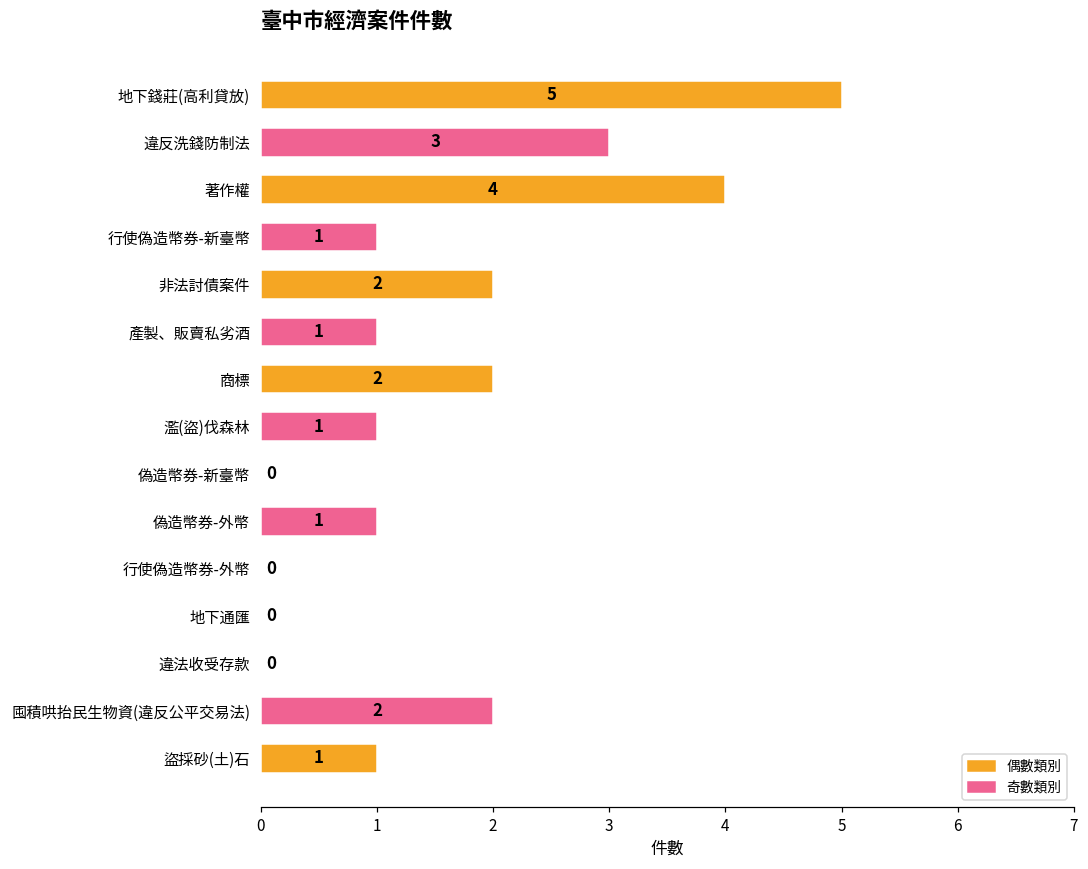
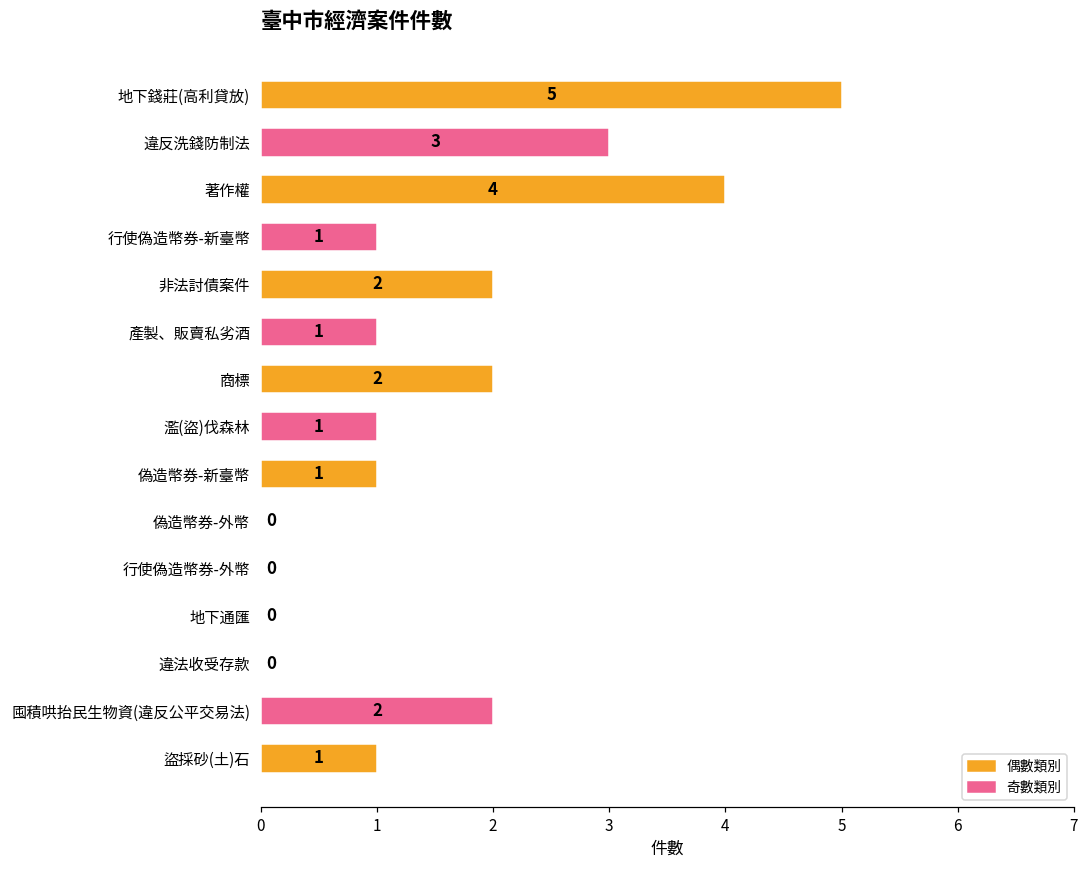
偽造幣券-新臺幣: 0 -> 1
偽造幣券-外幣: 1 -> 0
